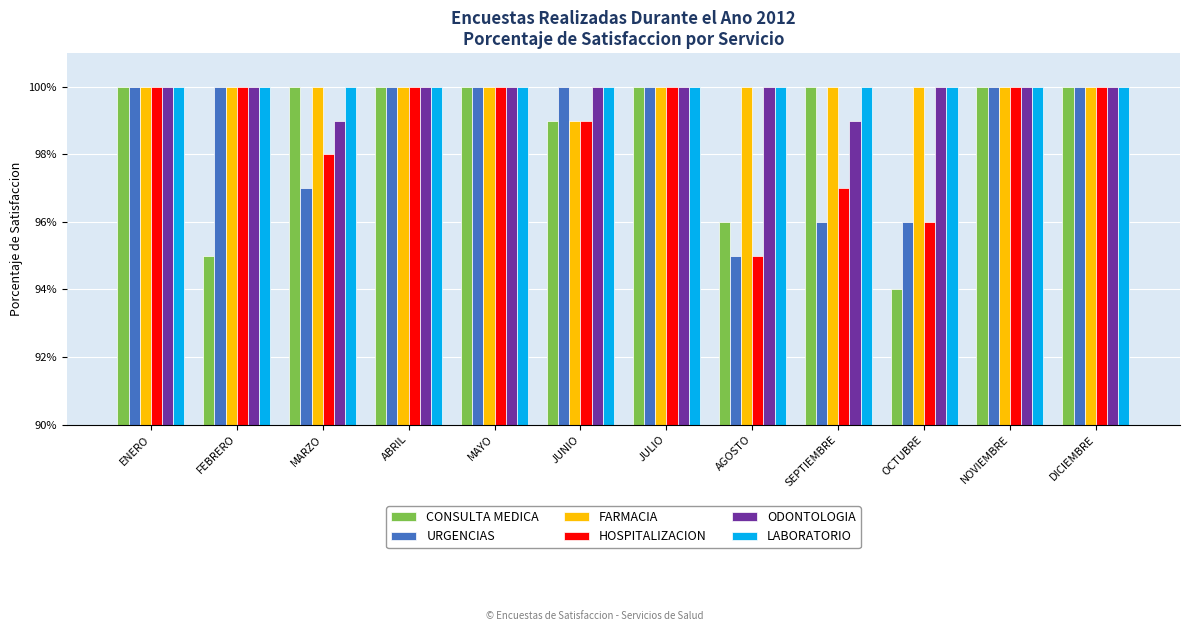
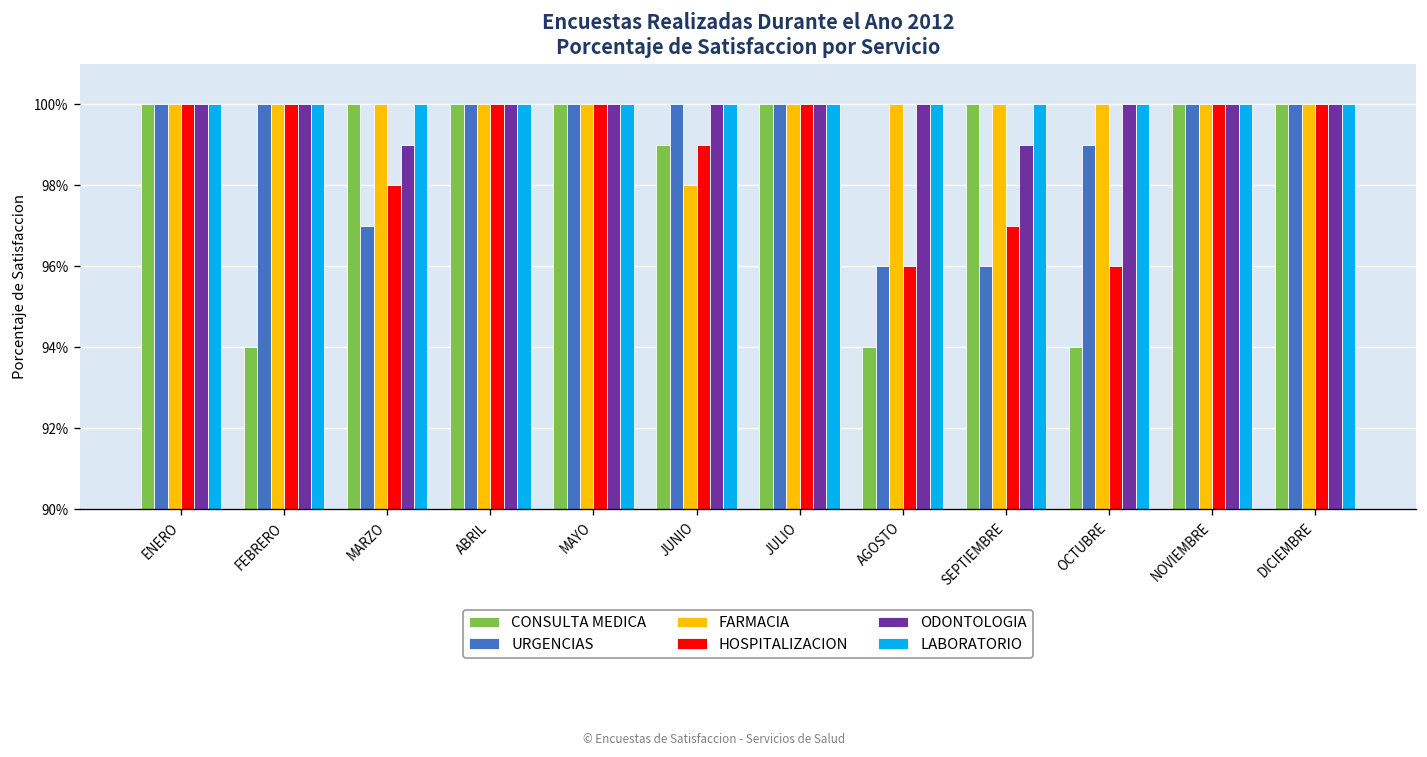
CONSULTA MEDICA, FEBRERO: 95.0% -> 94.0%
FARMACIA, JUNIO: 99.0% -> 98.0%
CONSULTA MEDICA, AGOSTO: 96.0% -> 94.0%
URGENCIAS, AGOSTO: 95.0% -> 96.0%
HOSPITALIZACION, AGOSTO: 95.0% -> 96.0%
URGENCIAS, OCTUBRE: 96.0% -> 99.0%
